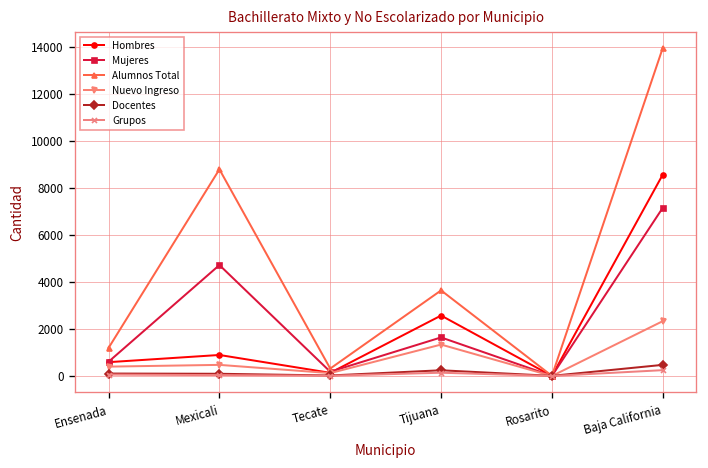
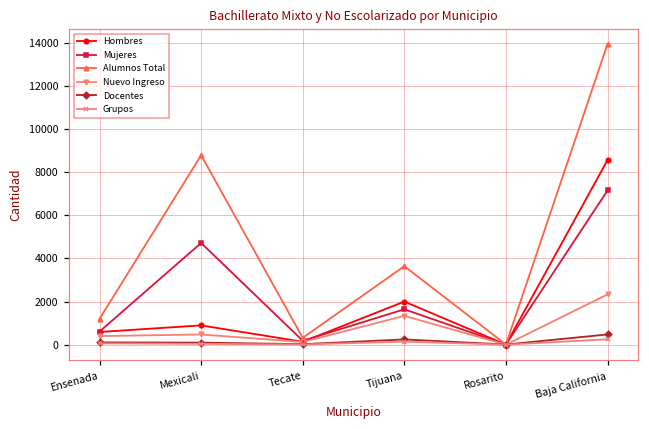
Hombres, Tijuana: 2600 -> 2000
